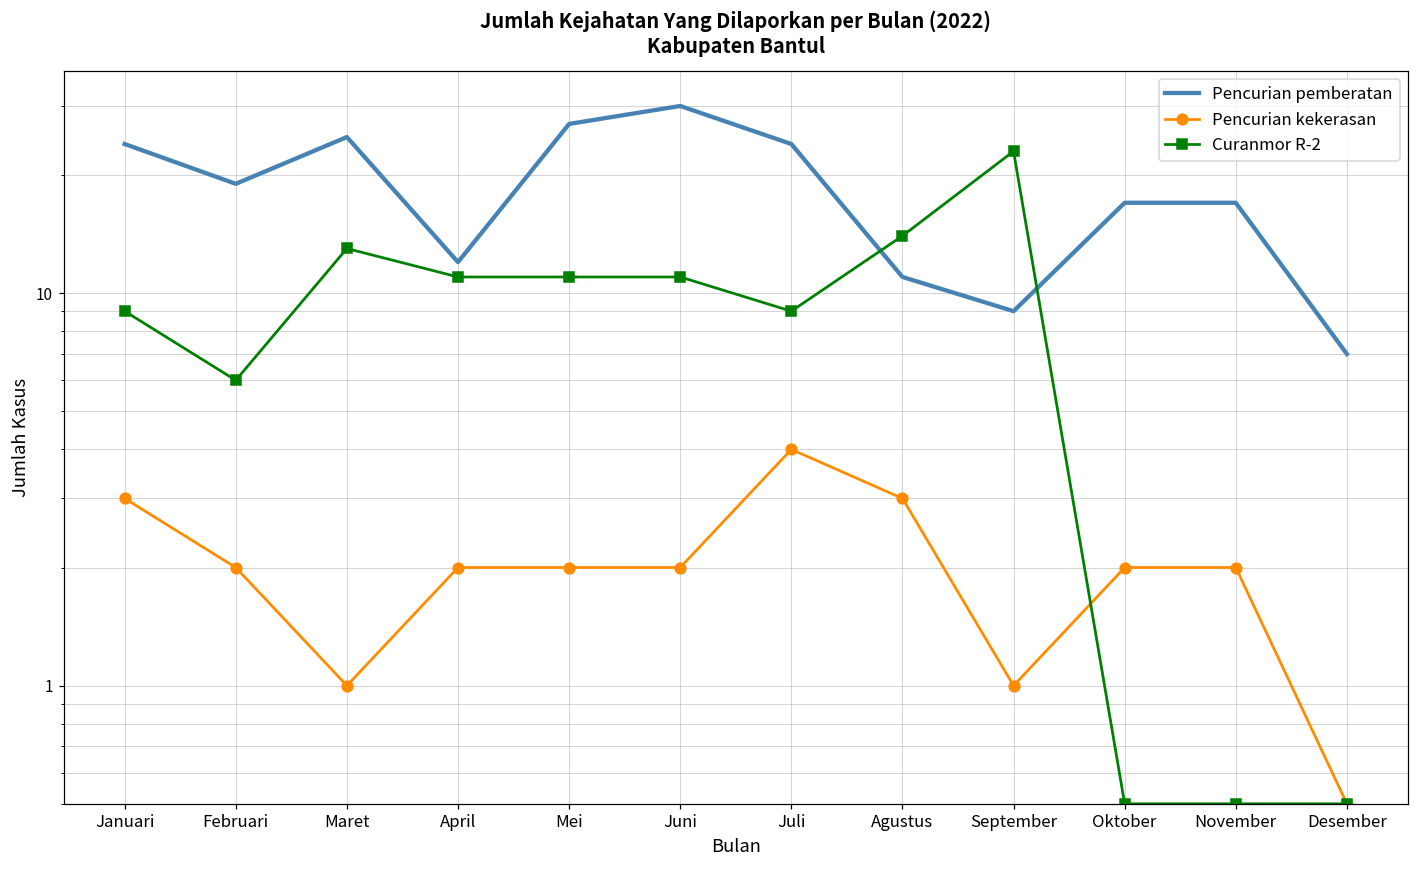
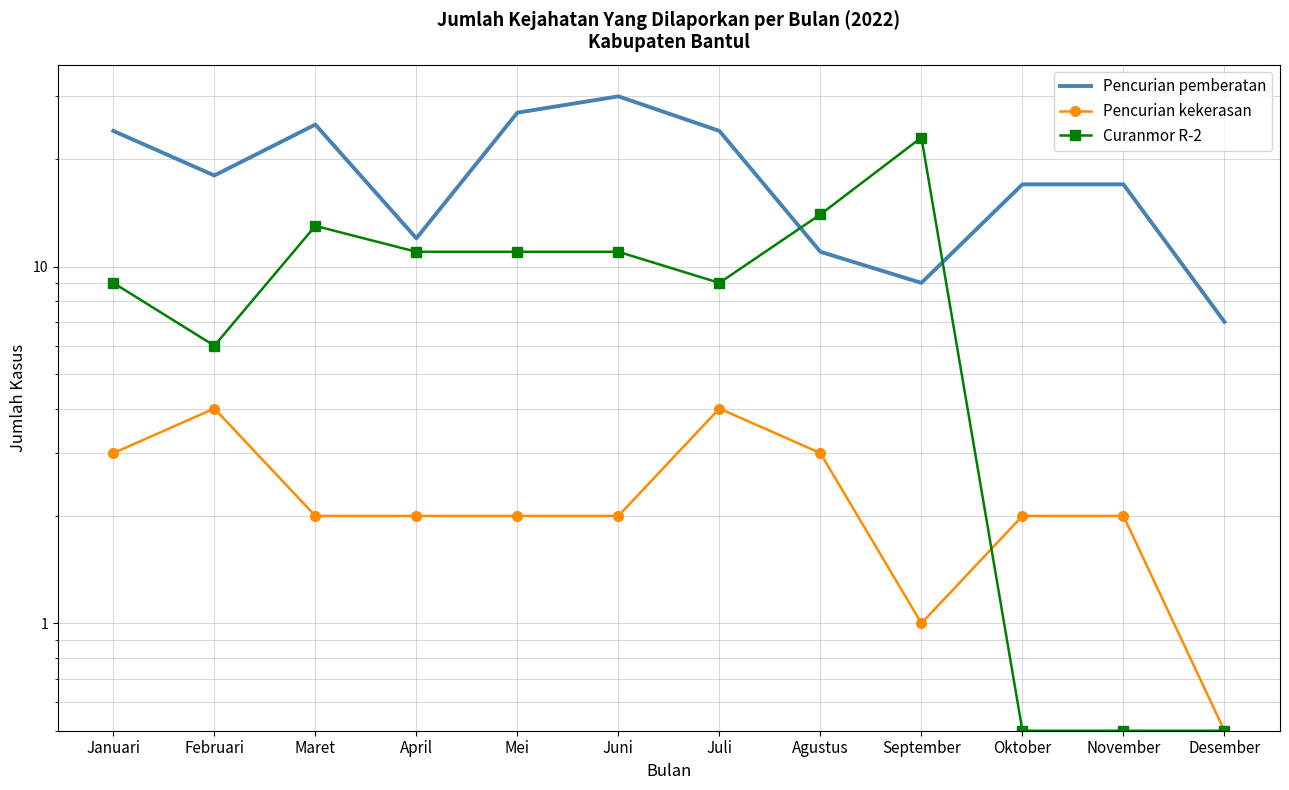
Pencurian pemberatan, Februari: 19 -> 18
Pencurian kekerasan, Februari: 2 -> 4
Pencurian kekerasan, Maret: 1 -> 2
